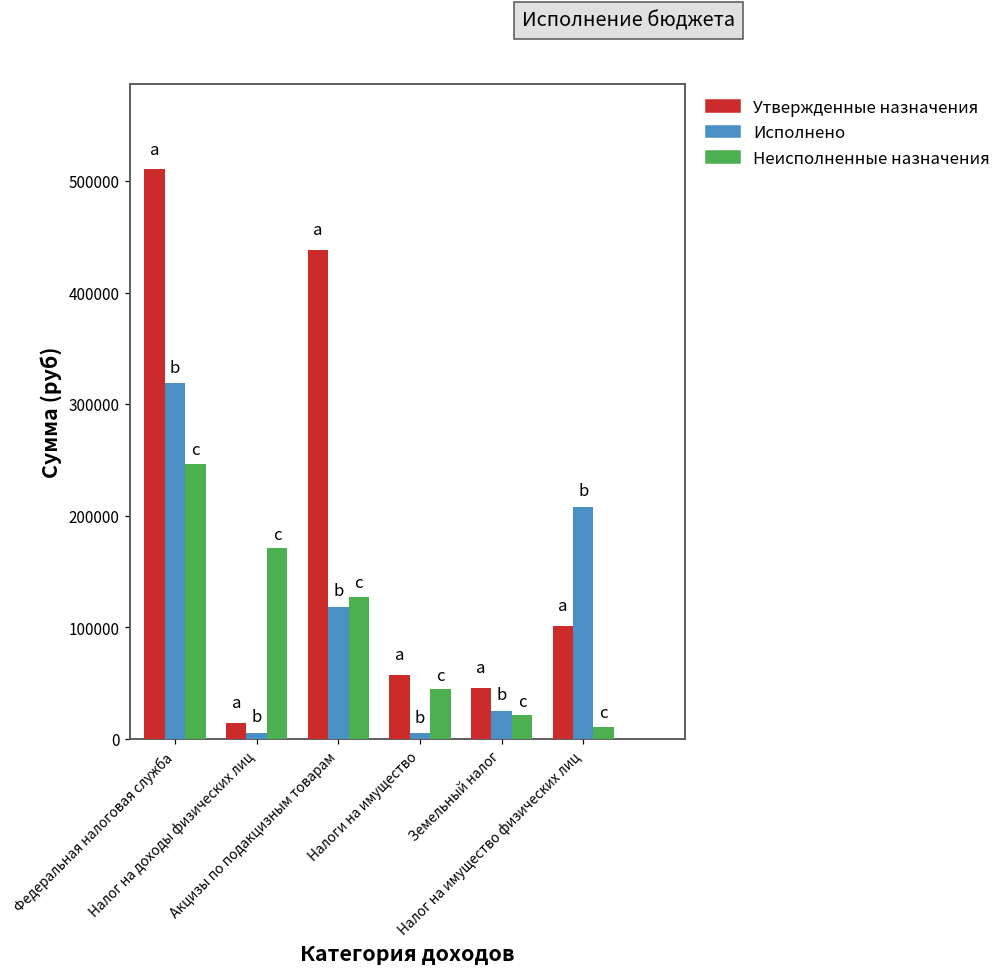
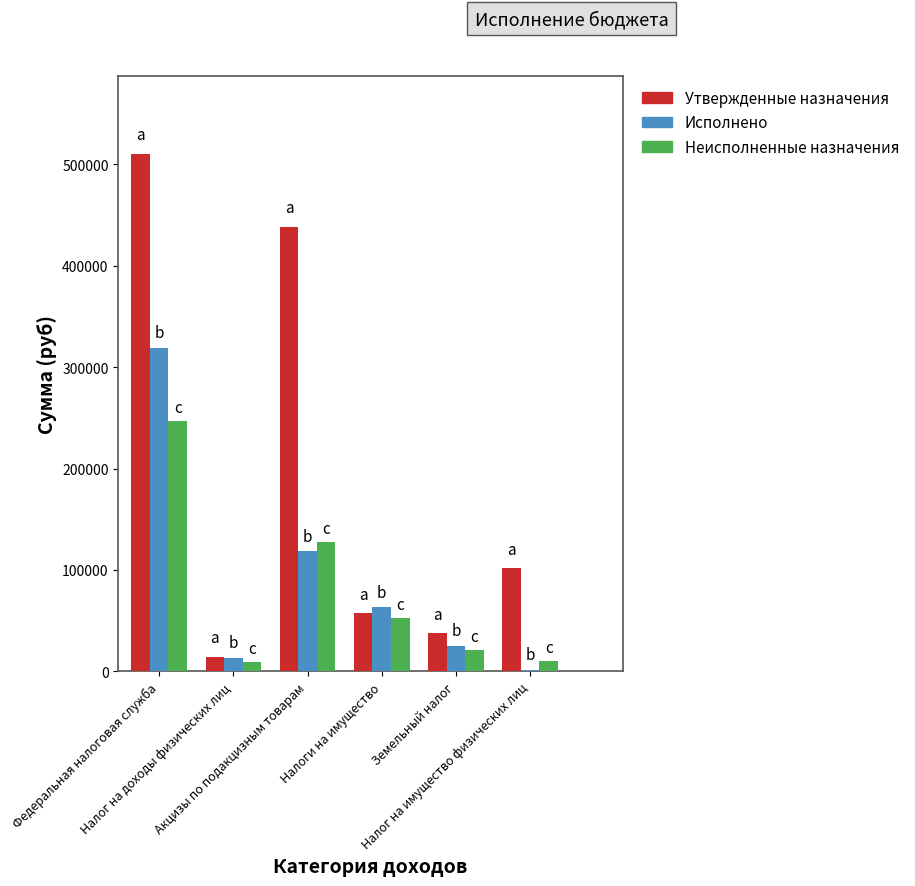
Исполнено, Налог на доходы физических лиц: 6000 -> 13000
Неисполненные назначения, Налог на доходы физических лиц: 171000 -> 9000
Исполнено, Налоги на имущество: 5000 -> 63000
Неисполненные назначения, Налоги на имущество: 44000 -> 53000
Утвержденные назначения, Земельный налог: 46000 -> 38000
Исполнено, Налог на имущество физических лиц: 208000 -> 2000
